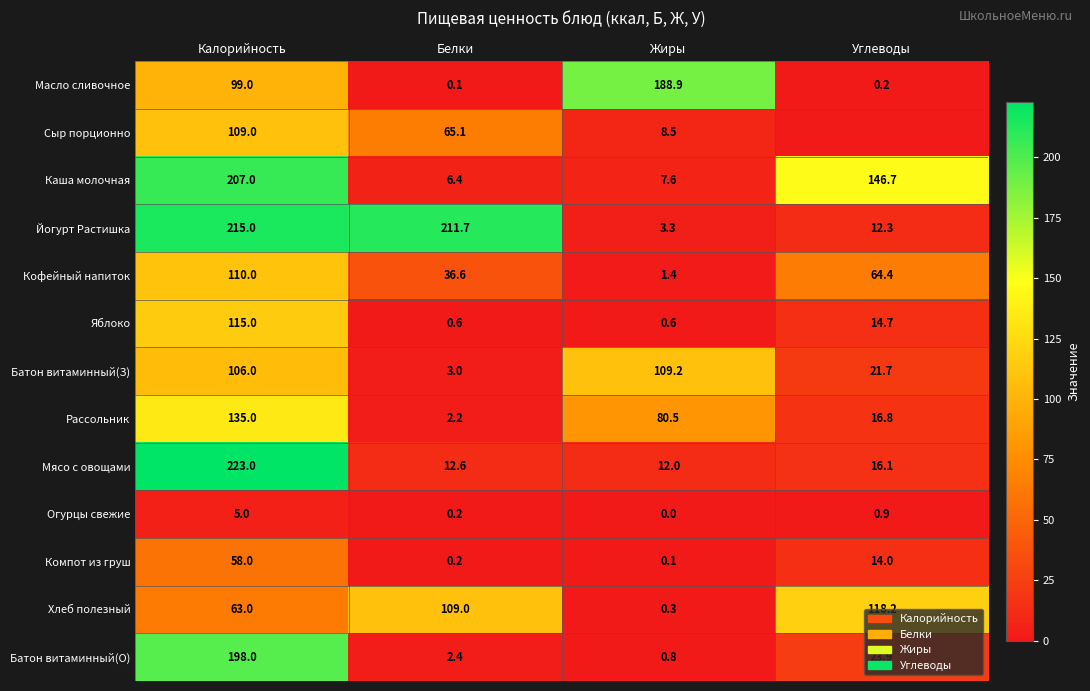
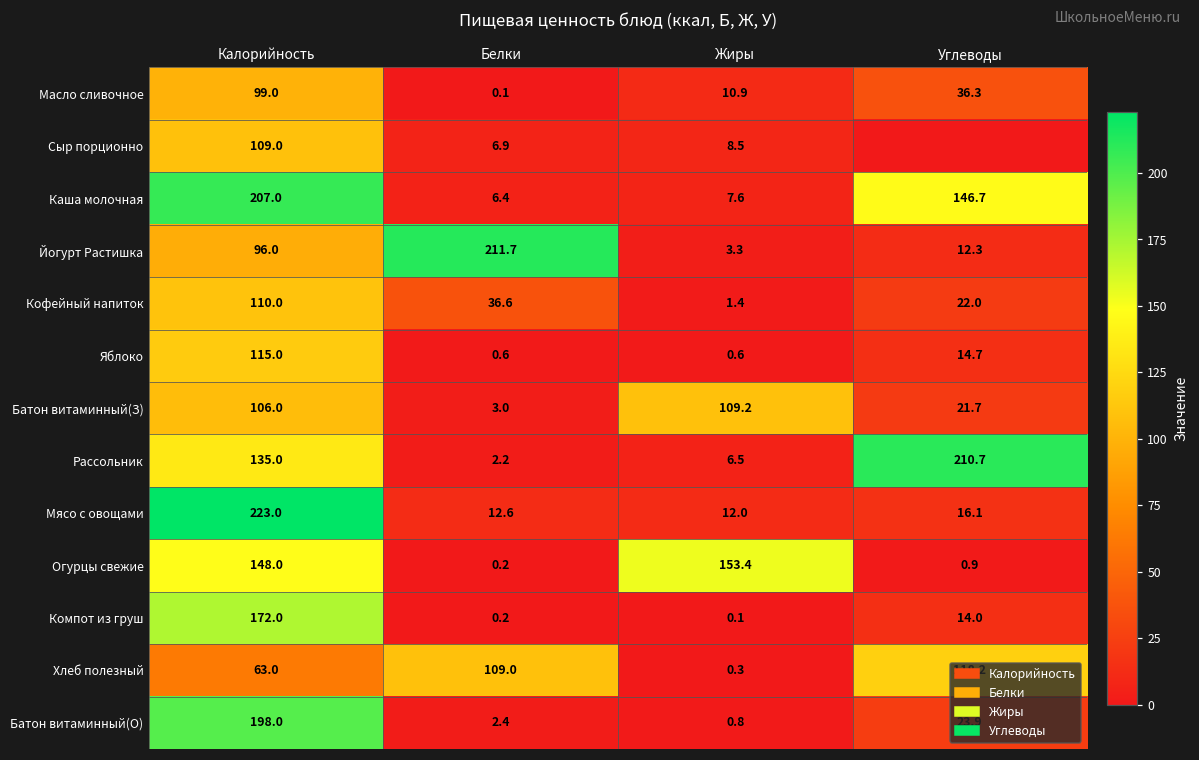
Масло сливочное, Жиры: 188.9 -> 10.9
Масло сливочное, Углеводы: 0.2 -> 36.3
Сыр порционно, Белки: 65.1 -> 6.9
Йогурт Растишка, Калорийность: 215.0 -> 96.0
Кофейный напиток, Углеводы: 64.4 -> 22.0
Рассольник, Жиры: 80.5 -> 6.5
Рассольник, Углеводы: 16.8 -> 210.7
Огурцы свежие, Калорийность: 5.0 -> 148.0
Огурцы свежие, Жиры: 0.0 -> 153.4
Компот из груш, Калорийность: 58.0 -> 172.0
